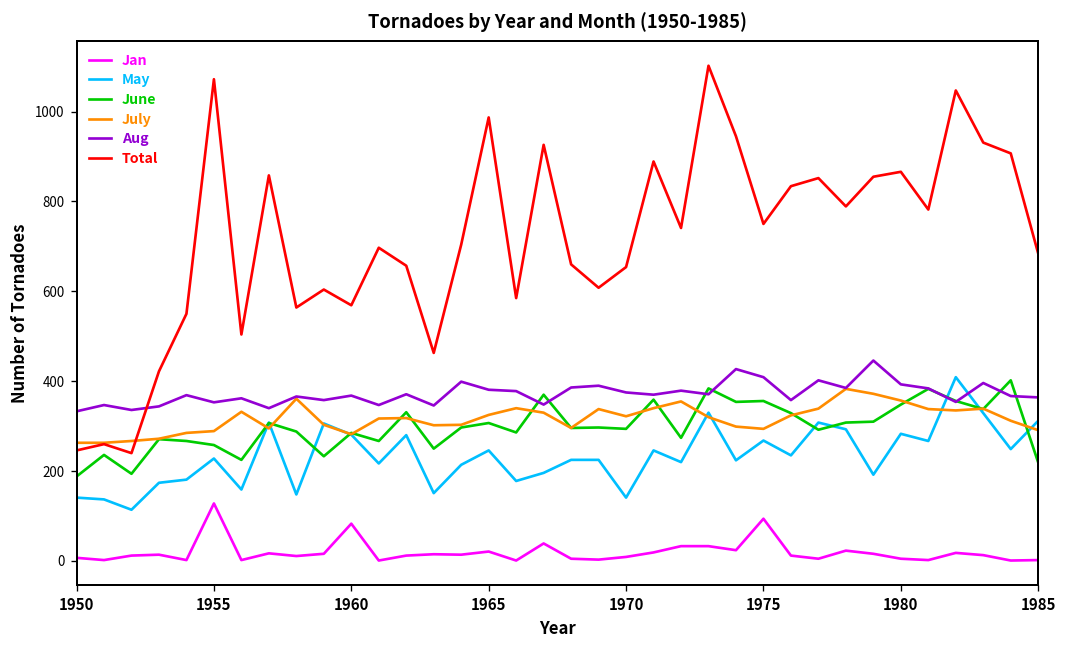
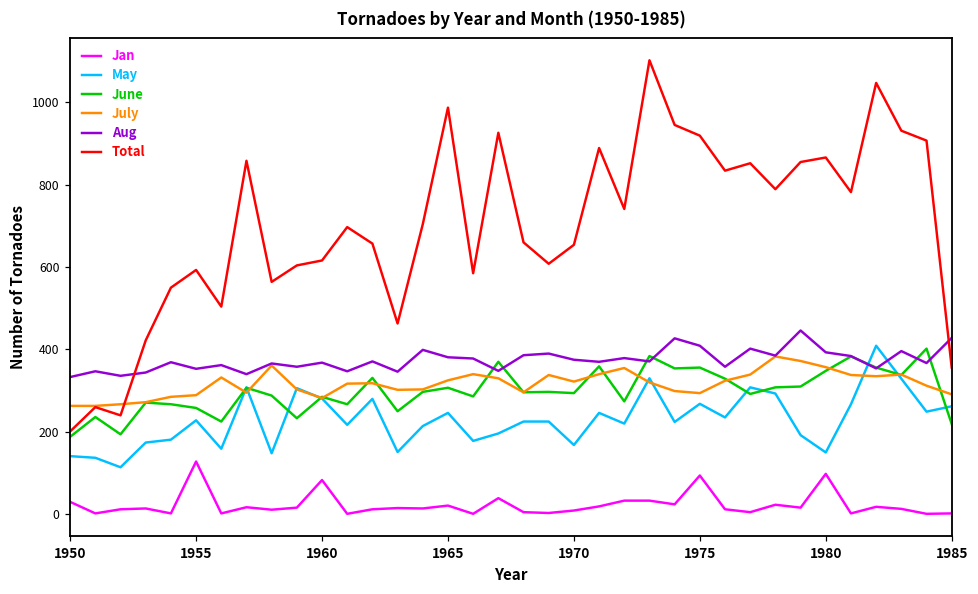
Jan, 1950: 10 -> 30
Total, 1950: 250 -> 200
Total, 1955: 1070 -> 590
Total, 1960: 570 -> 620
May, 1970: 140 -> 170
Total, 1975: 750 -> 920
Jan, 1980: 10 -> 100
May, 1980: 280 -> 150
May, 1985: 310 -> 260
Aug, 1985: 360 -> 430
Total, 1985: 680 -> 360
